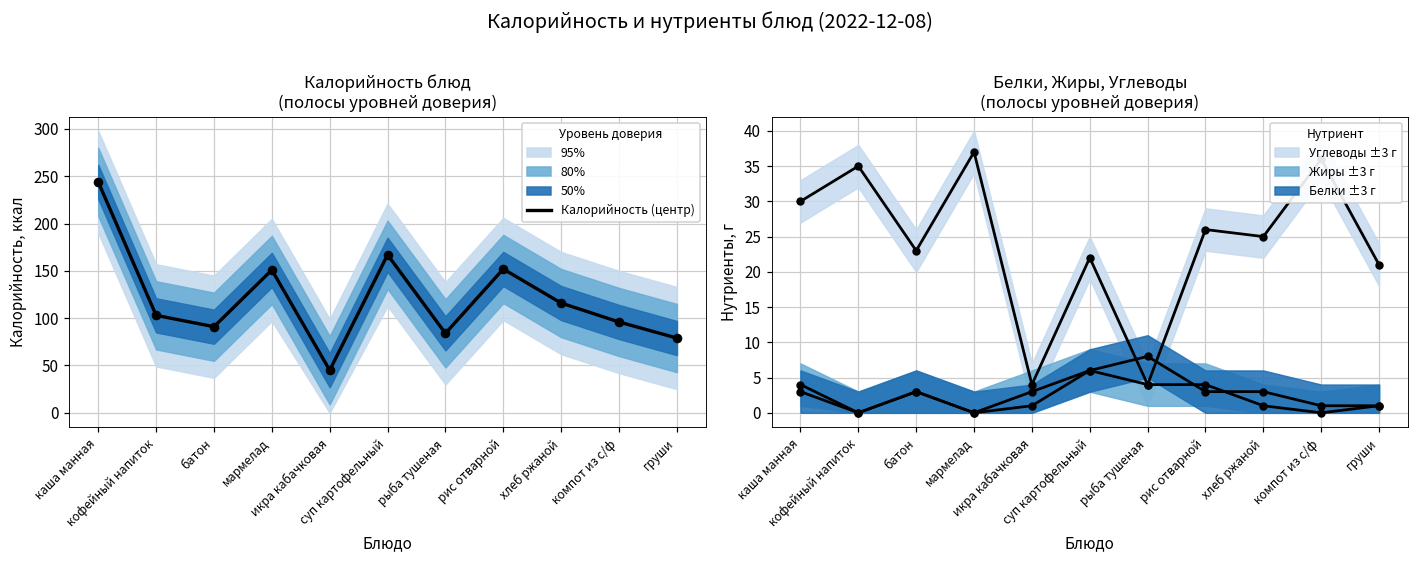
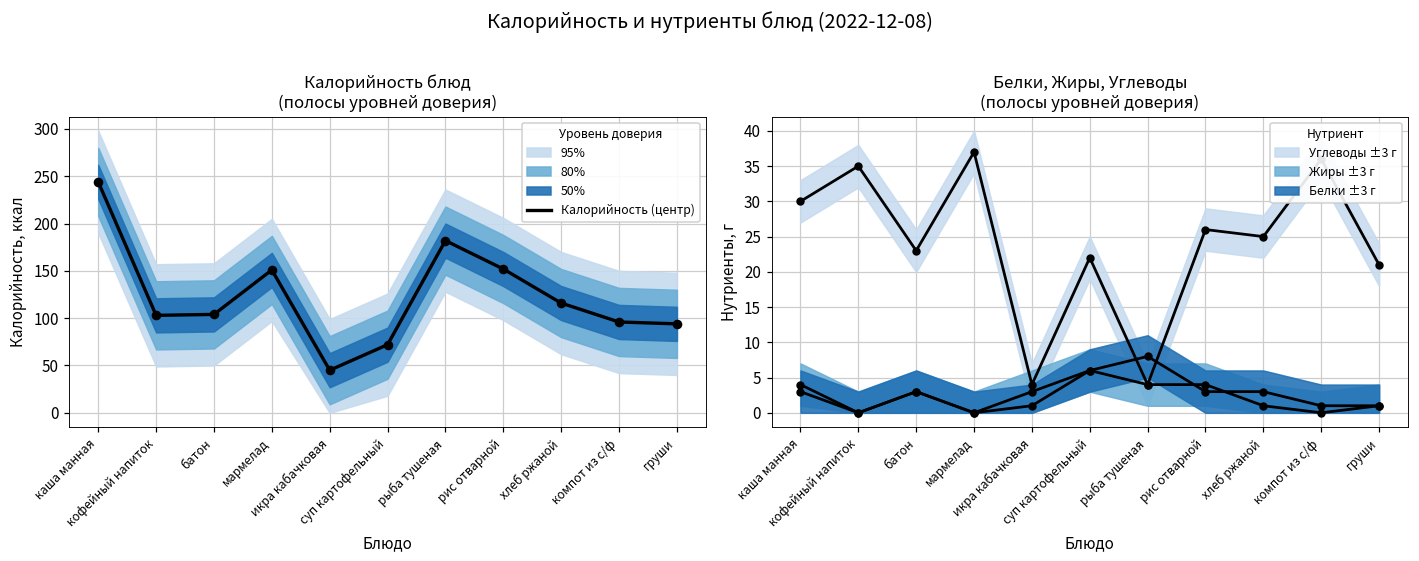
Калорийность блюд (полосы уровней доверия), Калорийность (центр), батон: 90 -> 100
Калорийность блюд (полосы уровней доверия), Калорийность (центр), суп картофельный: 170 -> 70
Калорийность блюд (полосы уровней доверия), Калорийность (центр), рыба тушеная: 80 -> 180
Калорийность блюд (полосы уровней доверия), Калорийность (центр), груши: 80 -> 90
